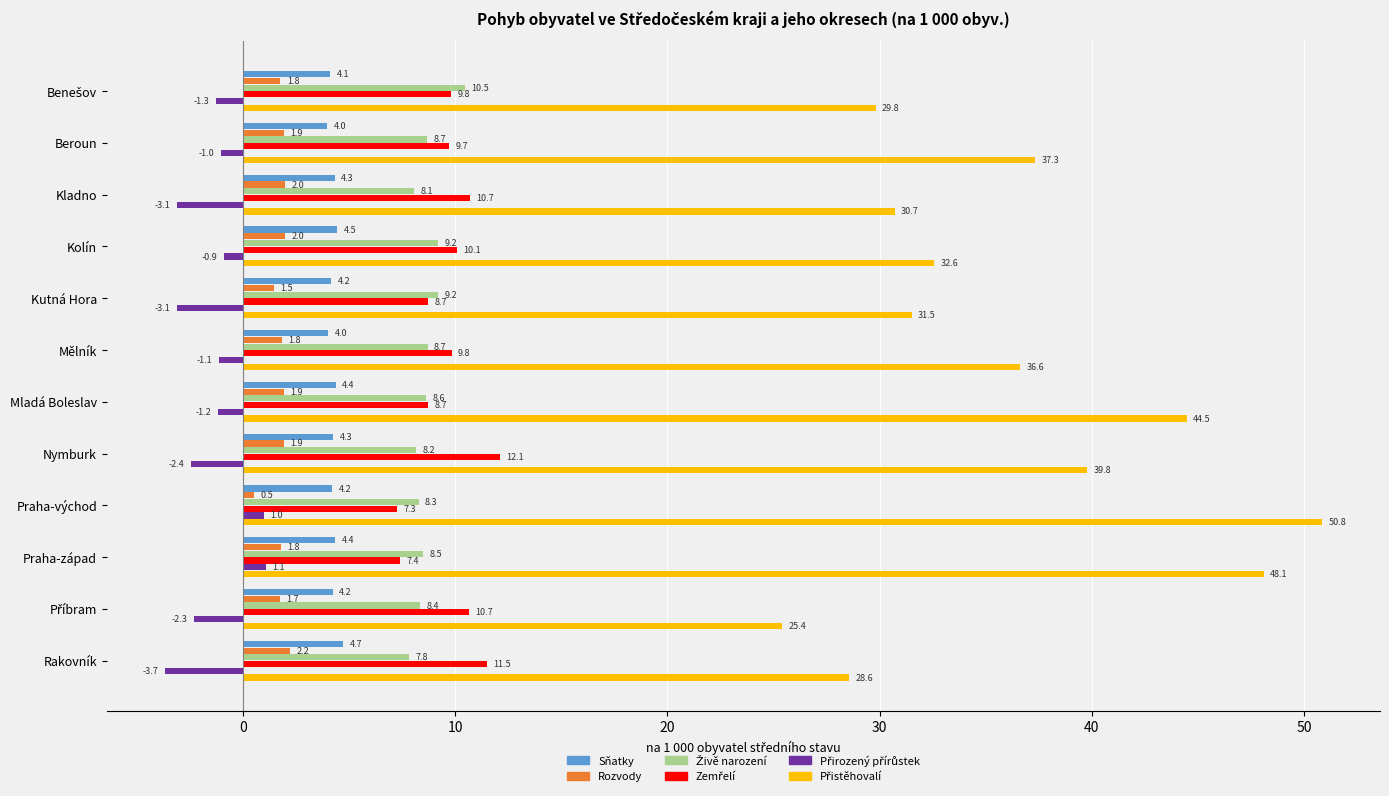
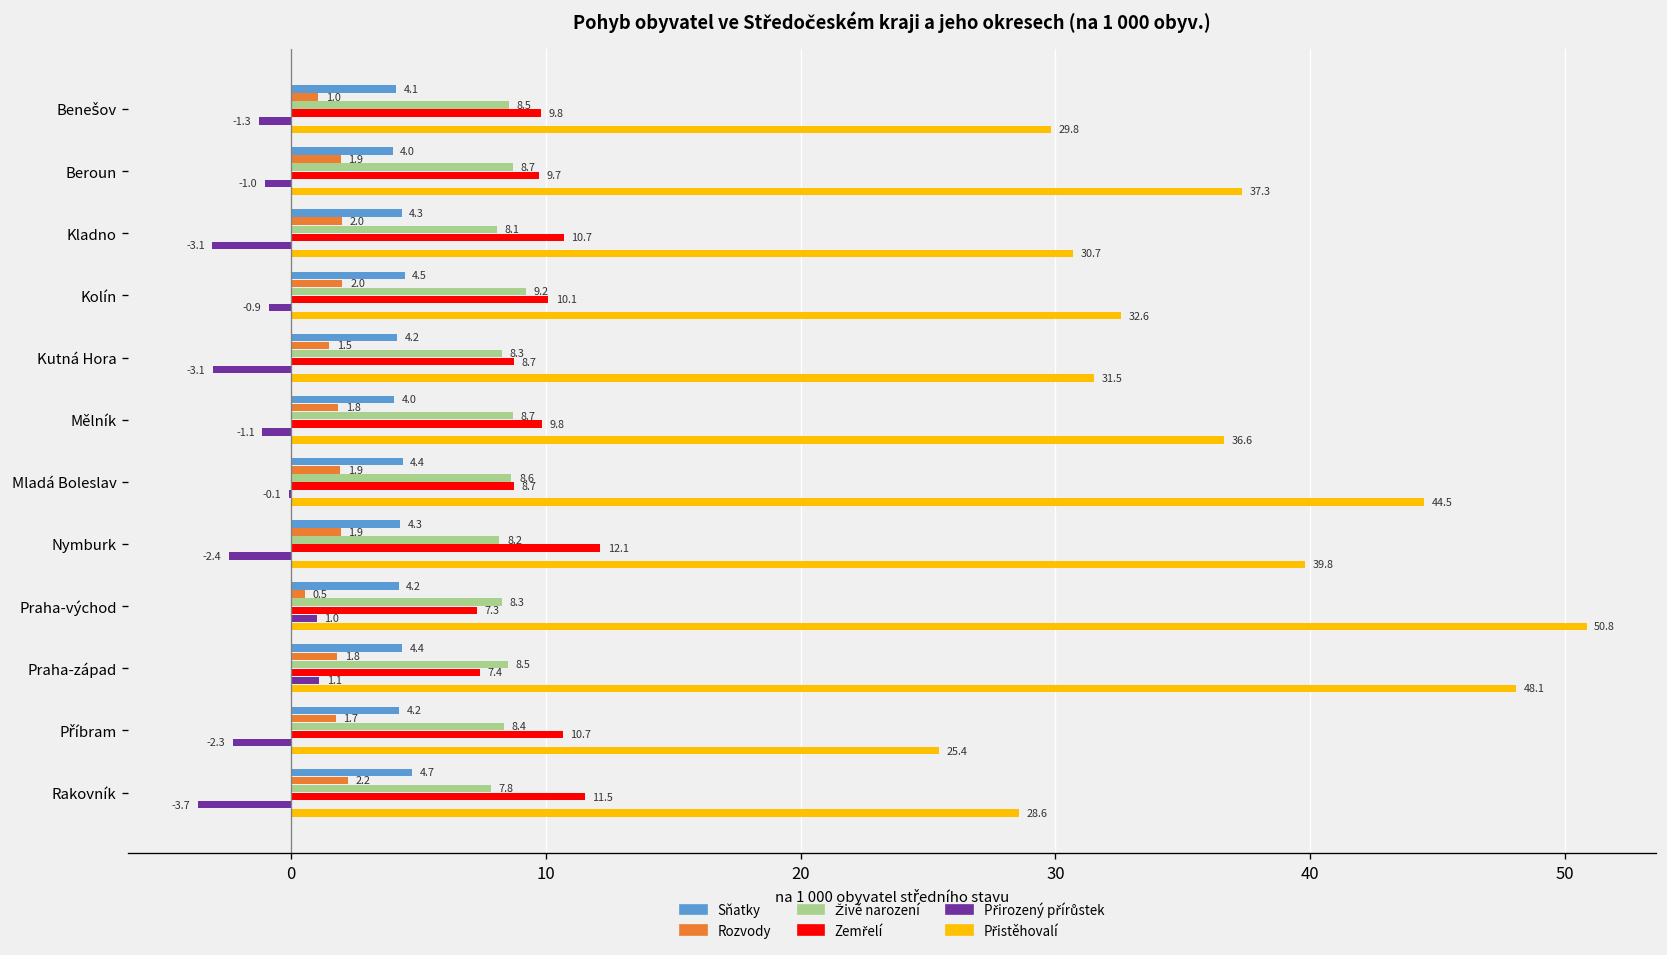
Rozvody, Benešov: 1.8 -> 1.0
Živě narození, Benešov: 10.5 -> 8.5
Živě narození, Kutná Hora: 9.2 -> 8.3
Přirozený přírůstek, Mladá Boleslav: -1.2 -> -0.1
